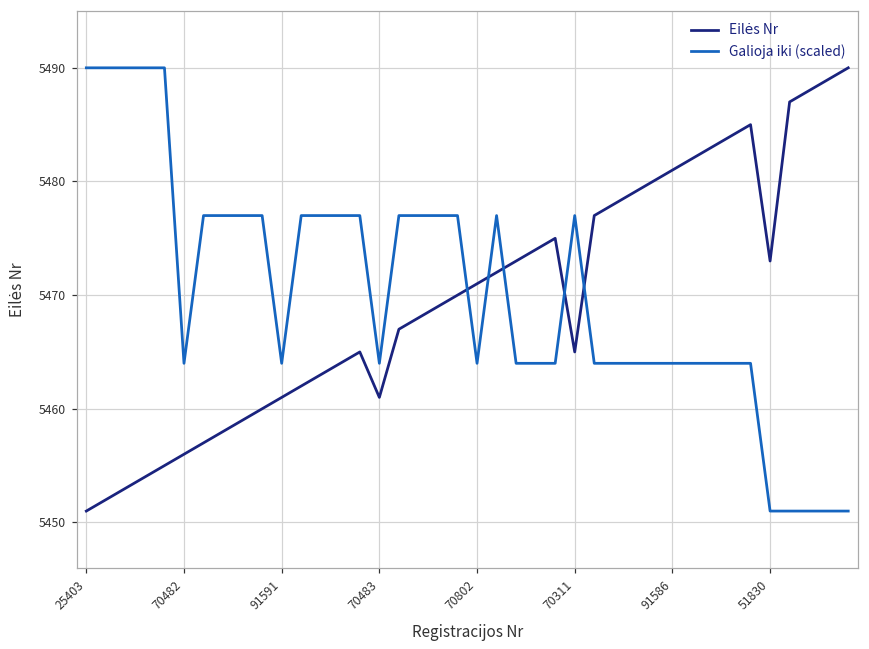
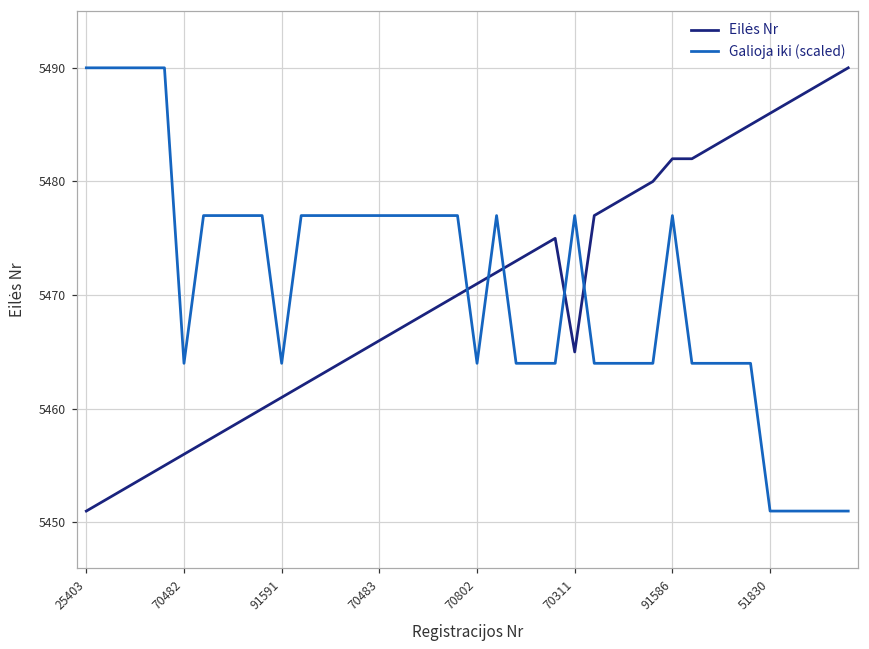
Eilės Nr, 70483: 5461 -> 5466
Galioja iki (scaled), 70483: 5464.0 -> 5477.0
Eilės Nr, 91586: 5481 -> 5482
Galioja iki (scaled), 91586: 5464.0 -> 5477.0
Eilės Nr, 51830: 5473 -> 5486
